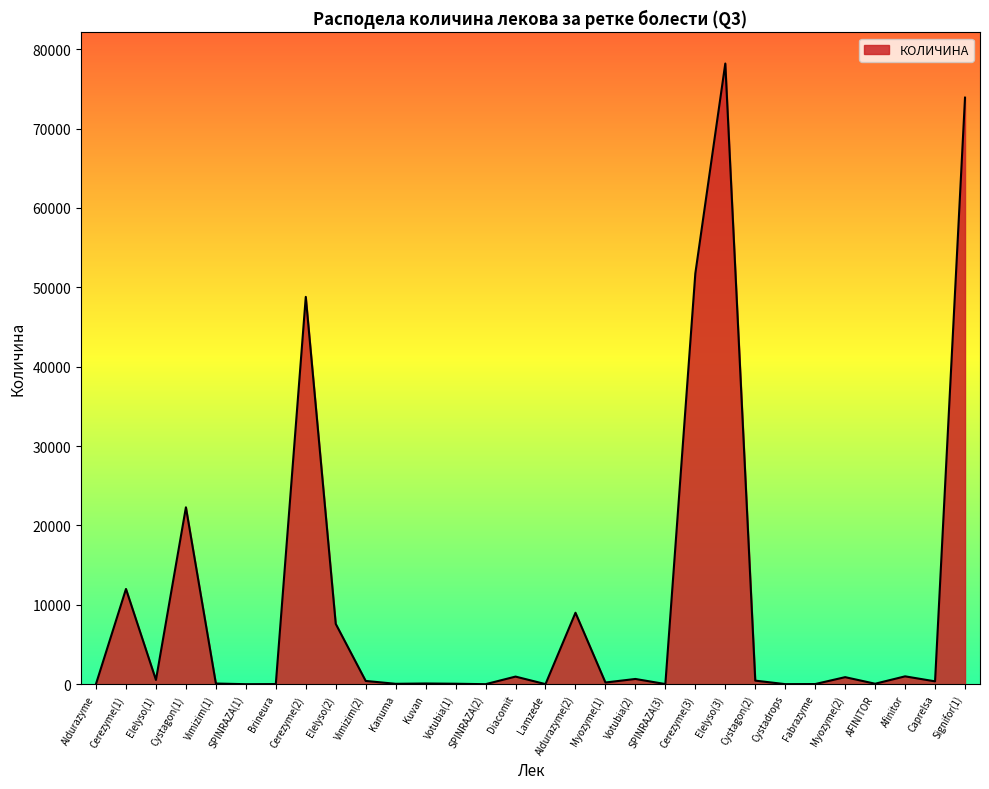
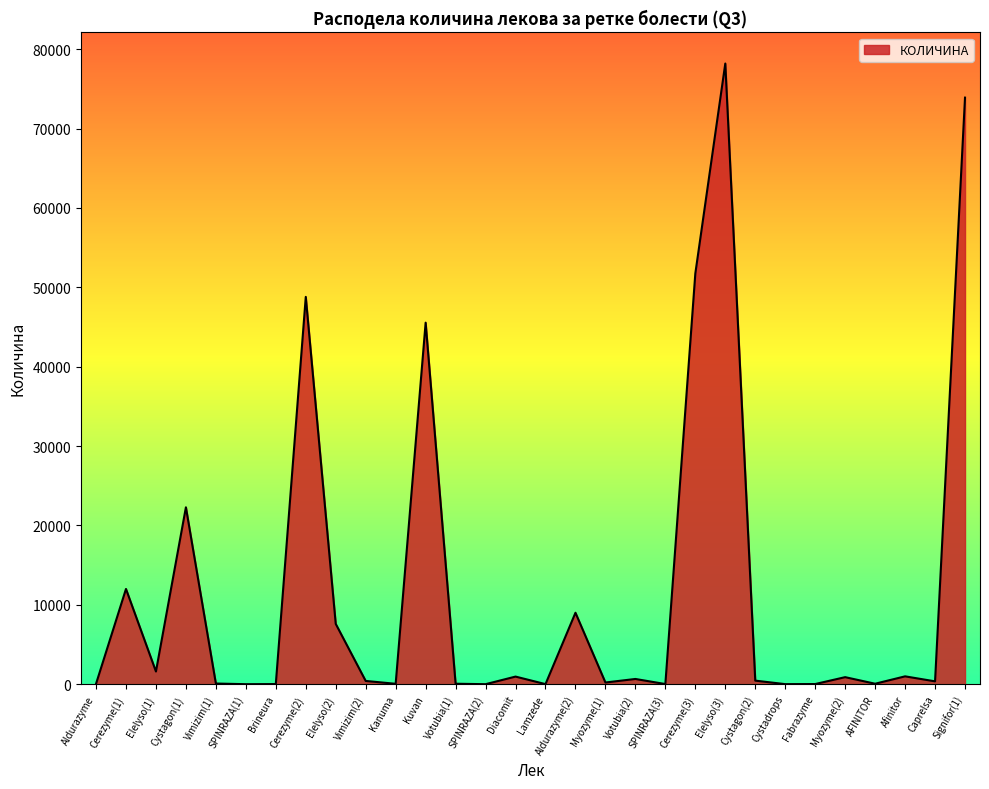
Elelyso(1): 1000 -> 2000
Kuvan: 0 -> 46000
